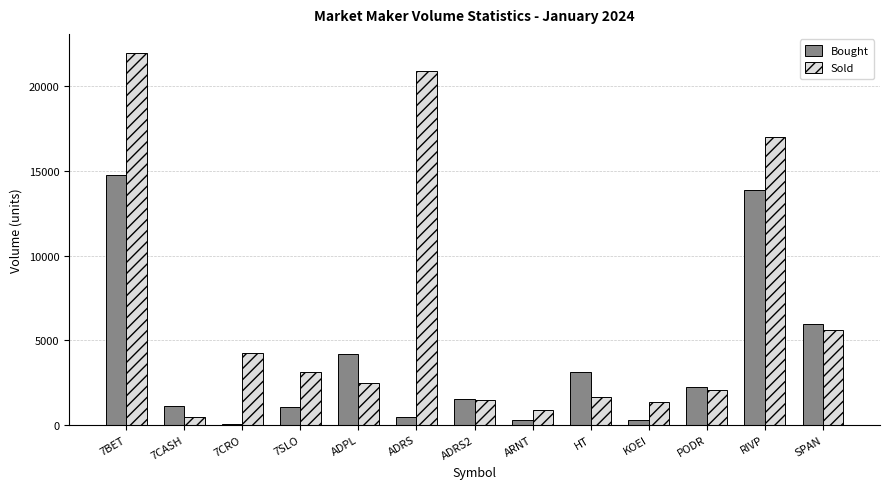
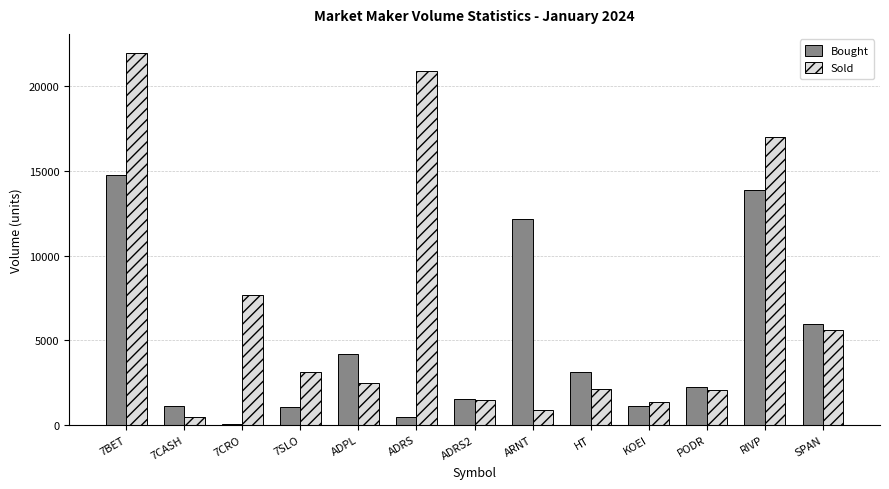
Sold, 7CRO: 4200 -> 7700
Bought, ARNT: 300 -> 12200
Sold, HT: 1600 -> 2100
Bought, KOEI: 300 -> 1100
